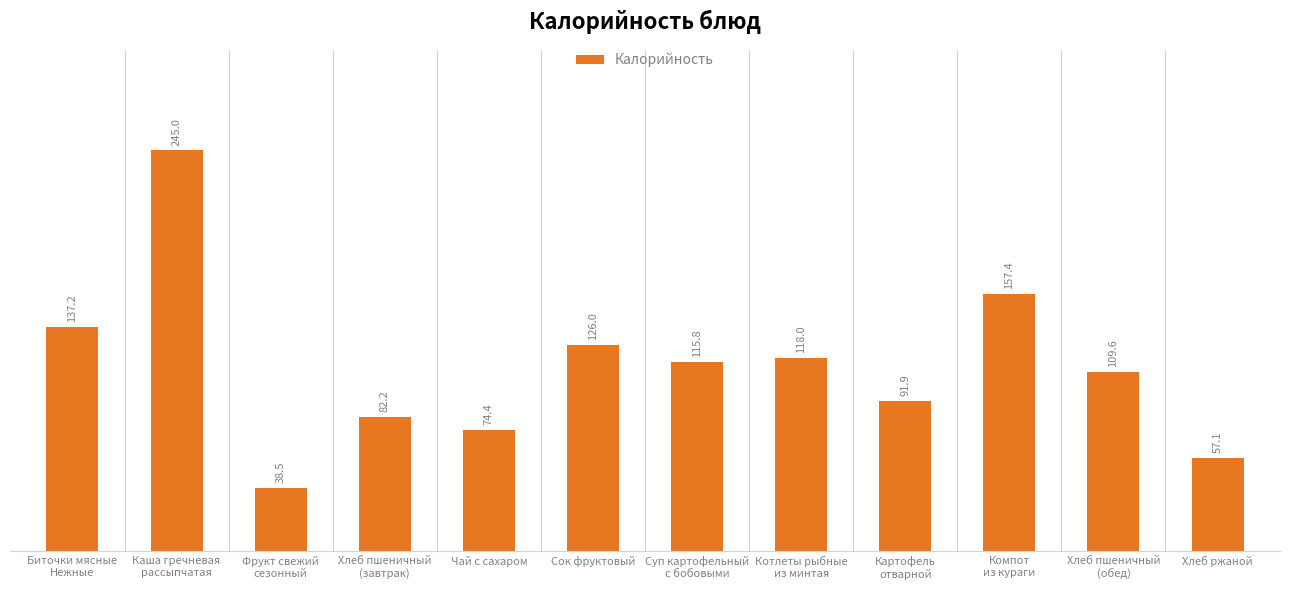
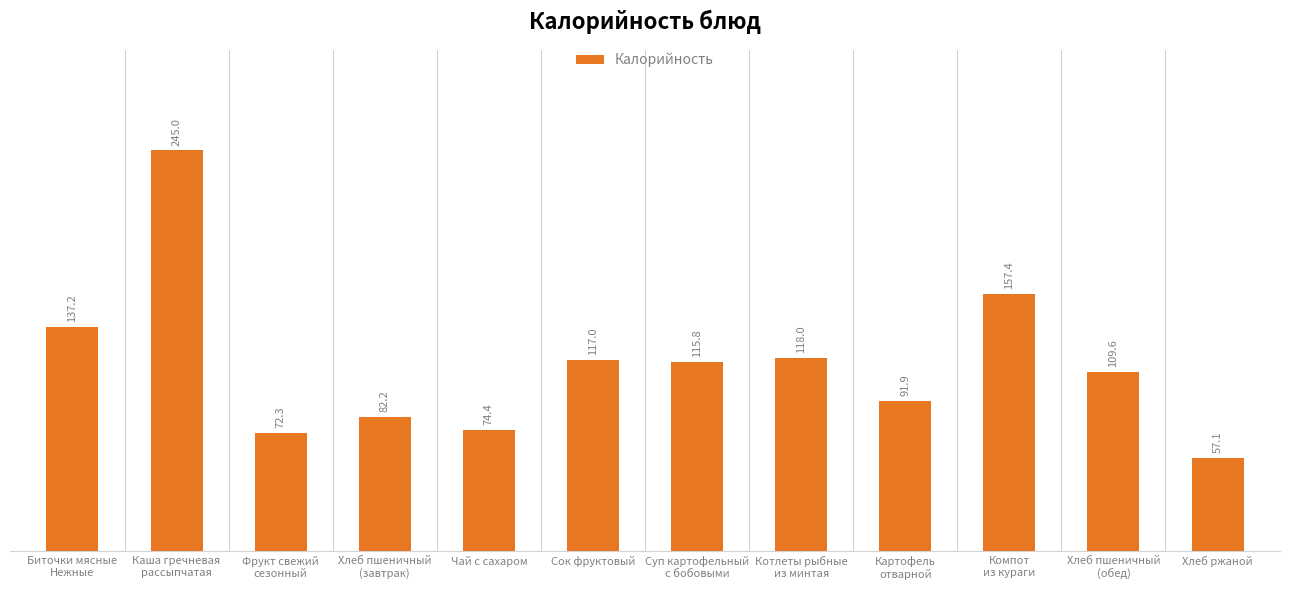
Фрукт свежий сезонный: 38.5 -> 72.3
Сок фруктовый: 126.0 -> 117.0
